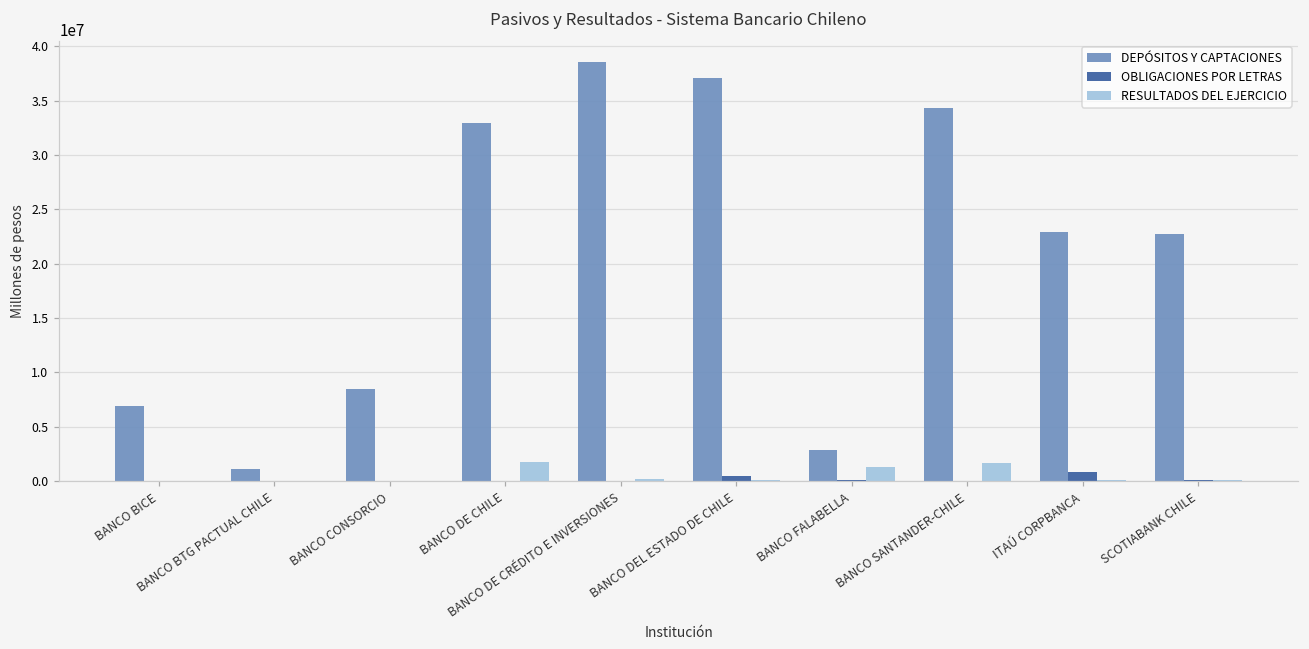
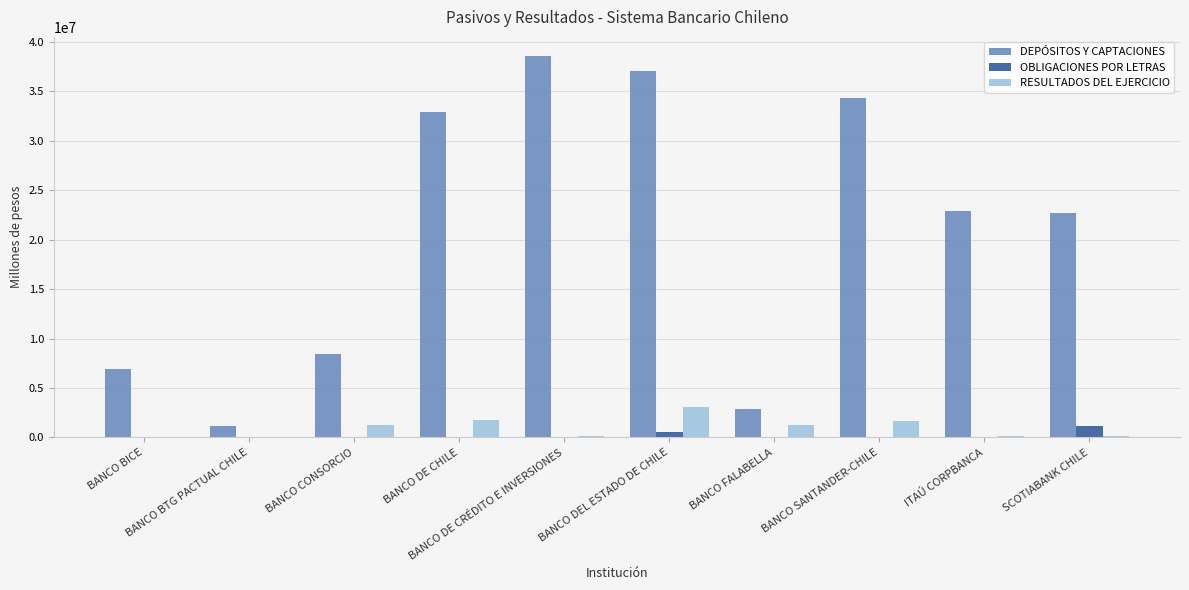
RESULTADOS DEL EJERCICIO, BANCO CONSORCIO: 0 -> 1000000
RESULTADOS DEL EJERCICIO, BANCO DEL ESTADO DE CHILE: 0 -> 3000000
OBLIGACIONES POR LETRAS, ITAÚ CORPBANCA: 1000000 -> 0
OBLIGACIONES POR LETRAS, SCOTIABANK CHILE: 0 -> 1000000
